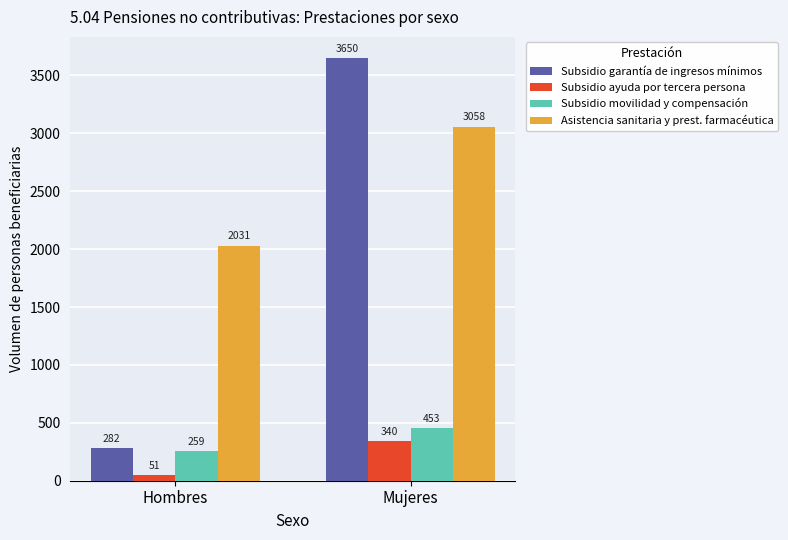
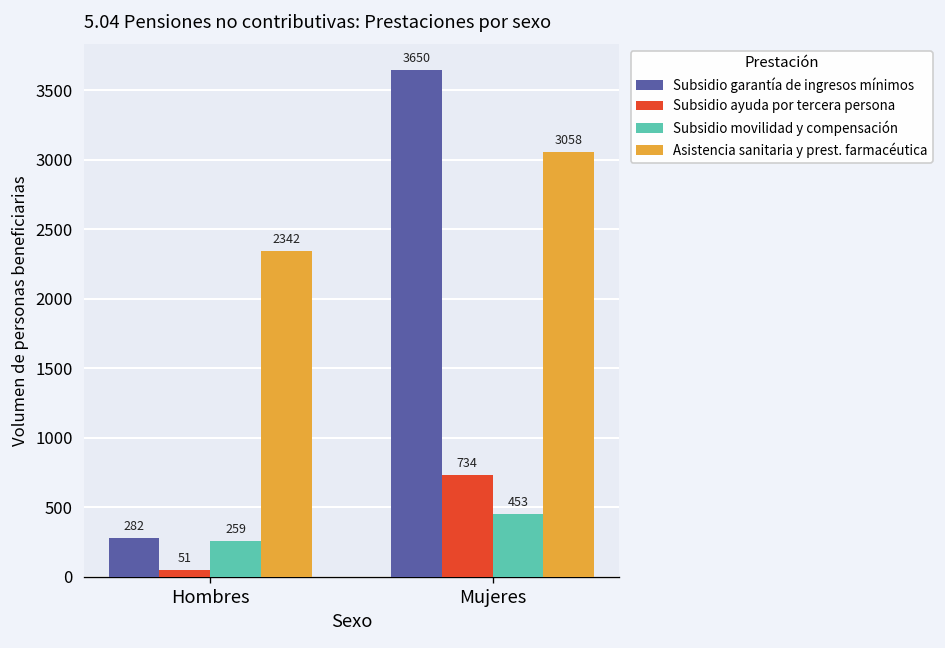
Asistencia sanitaria y prest. farmacéutica, Hombres: 2031 -> 2342
Subsidio ayuda por tercera persona, Mujeres: 340 -> 734
